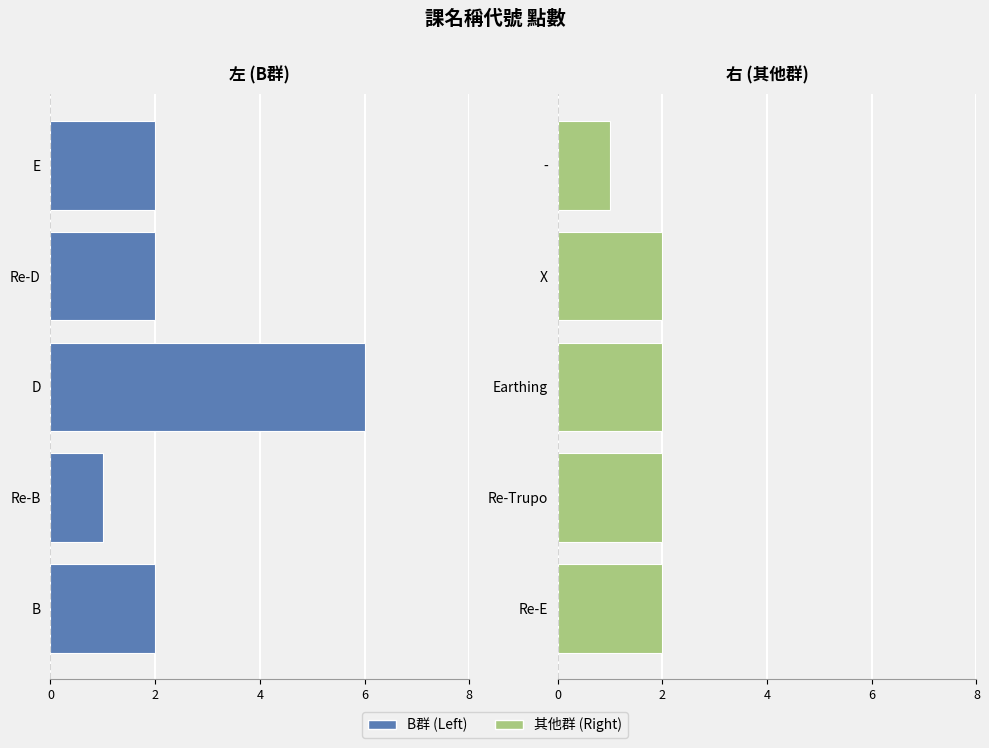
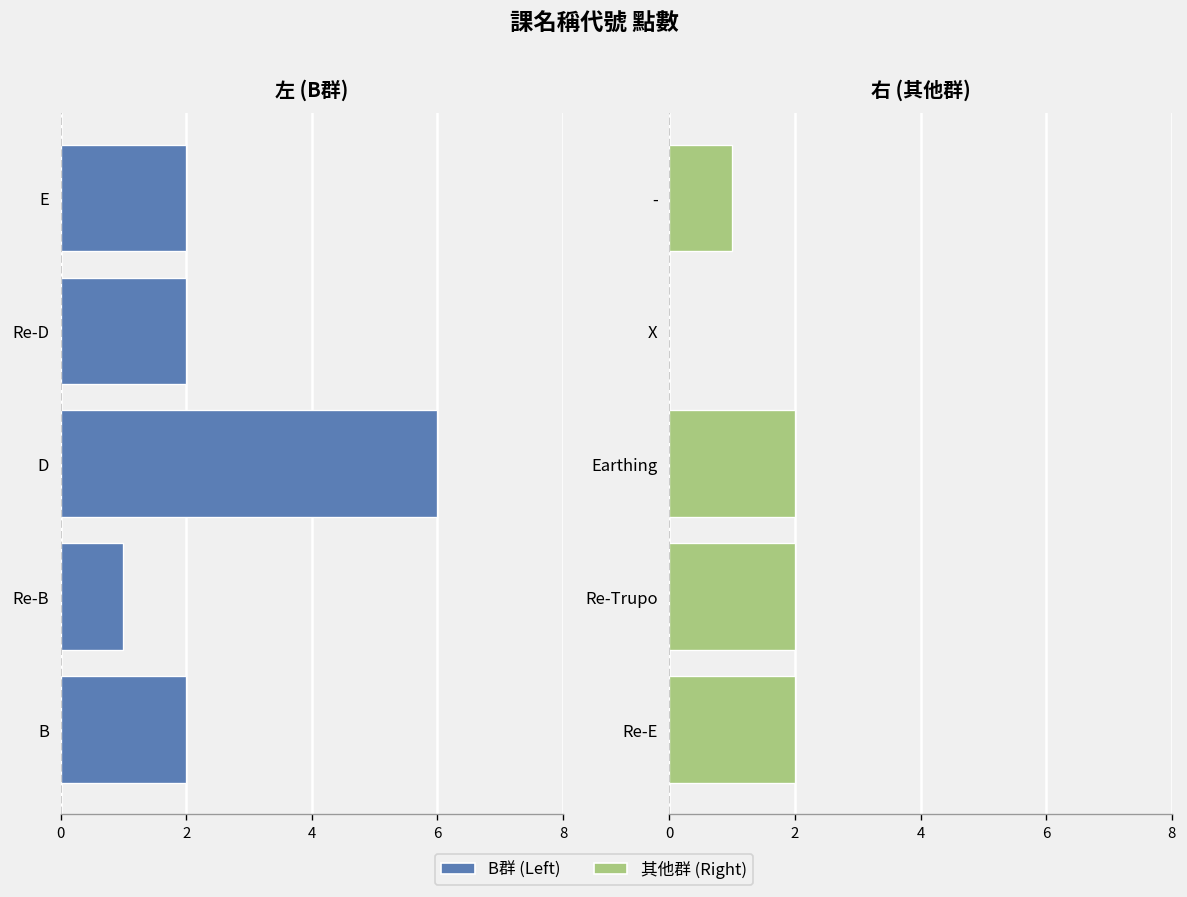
右 (其他群), X: 2 -> 0
